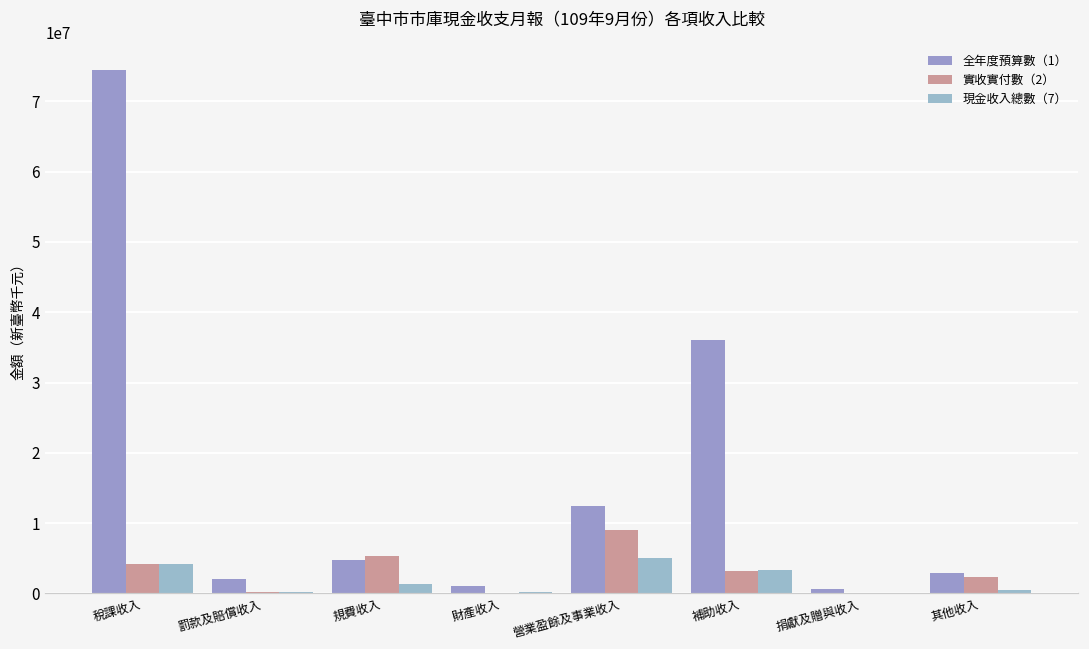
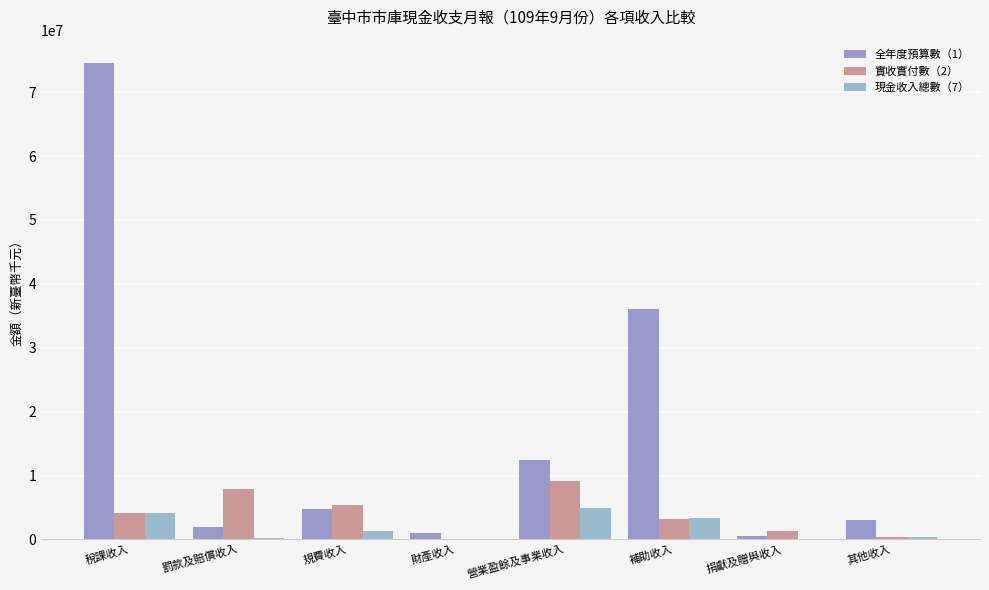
實收實付數（2）, 罰款及賠償收入: 0 -> 8000000
實收實付數（2）, 捐獻及贈與收入: 0 -> 1000000
實收實付數（2）, 其他收入: 2000000 -> 0
